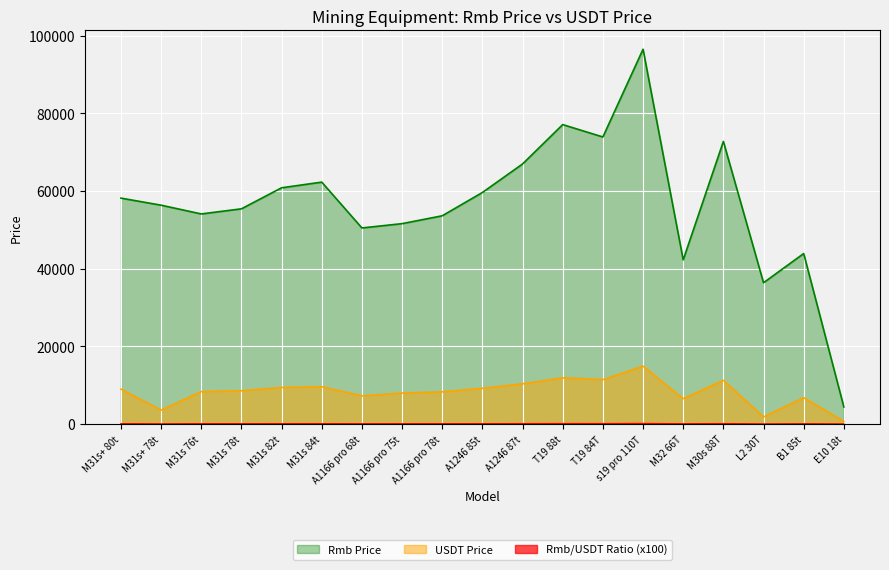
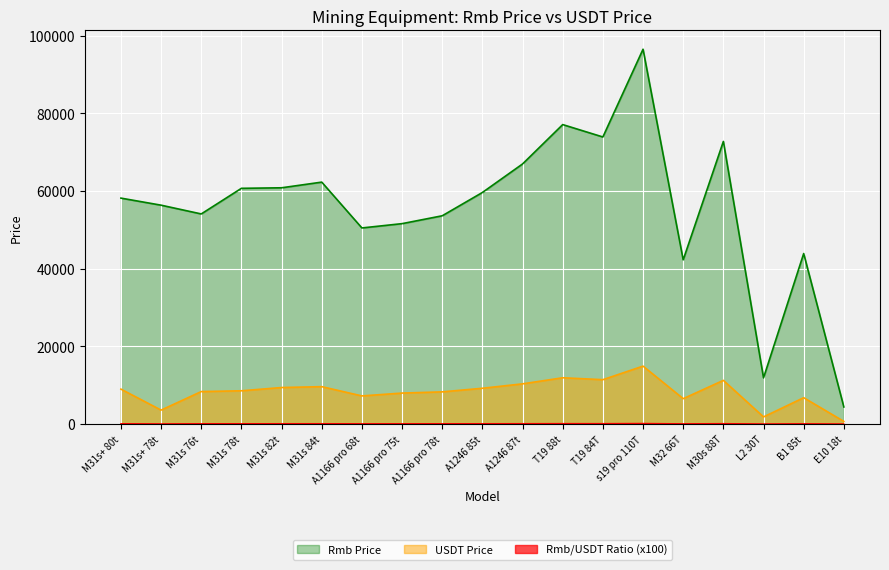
Rmb Price, M31s 78t: 55000 -> 61000
Rmb Price, L2 30T: 36000 -> 12000
